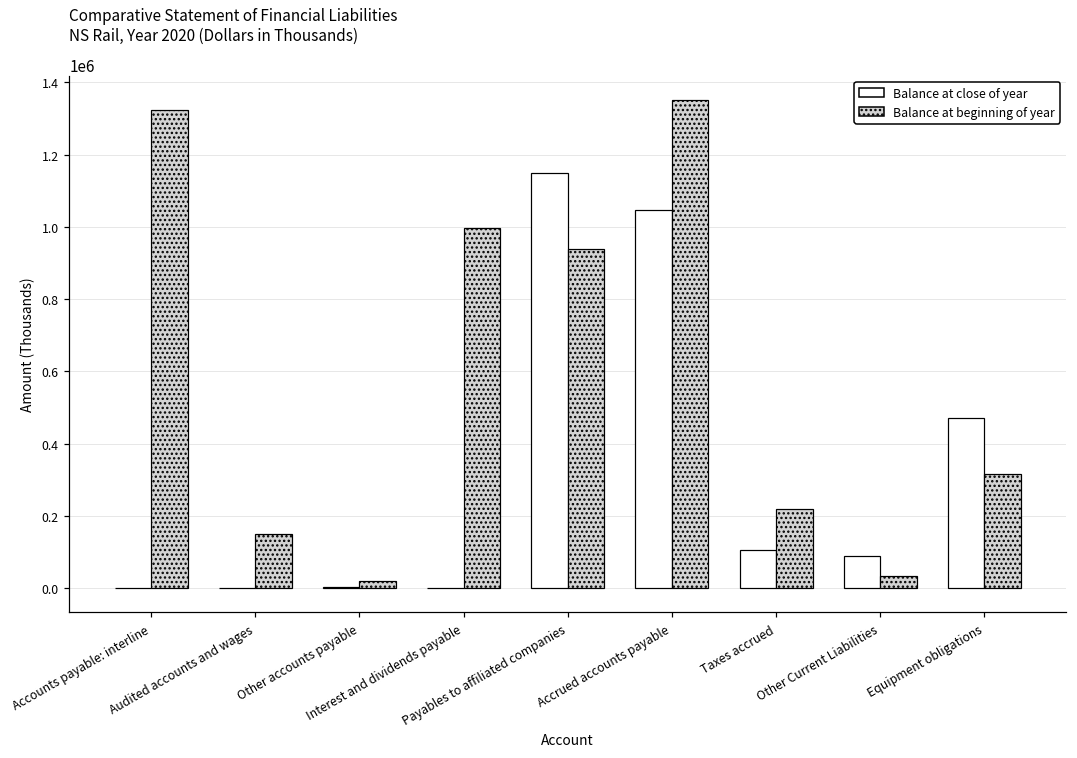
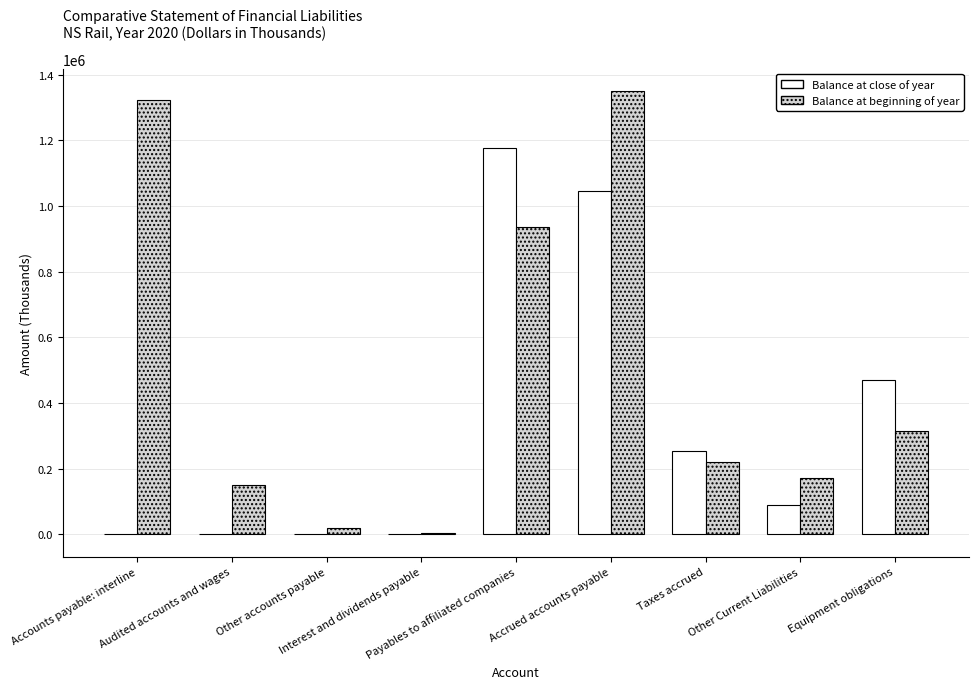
Balance at beginning of year, Interest and dividends payable: 1000000 -> 0
Balance at close of year, Payables to affiliated companies: 1150000 -> 1180000
Balance at close of year, Taxes accrued: 100000 -> 250000
Balance at beginning of year, Other Current Liabilities: 30000 -> 170000
